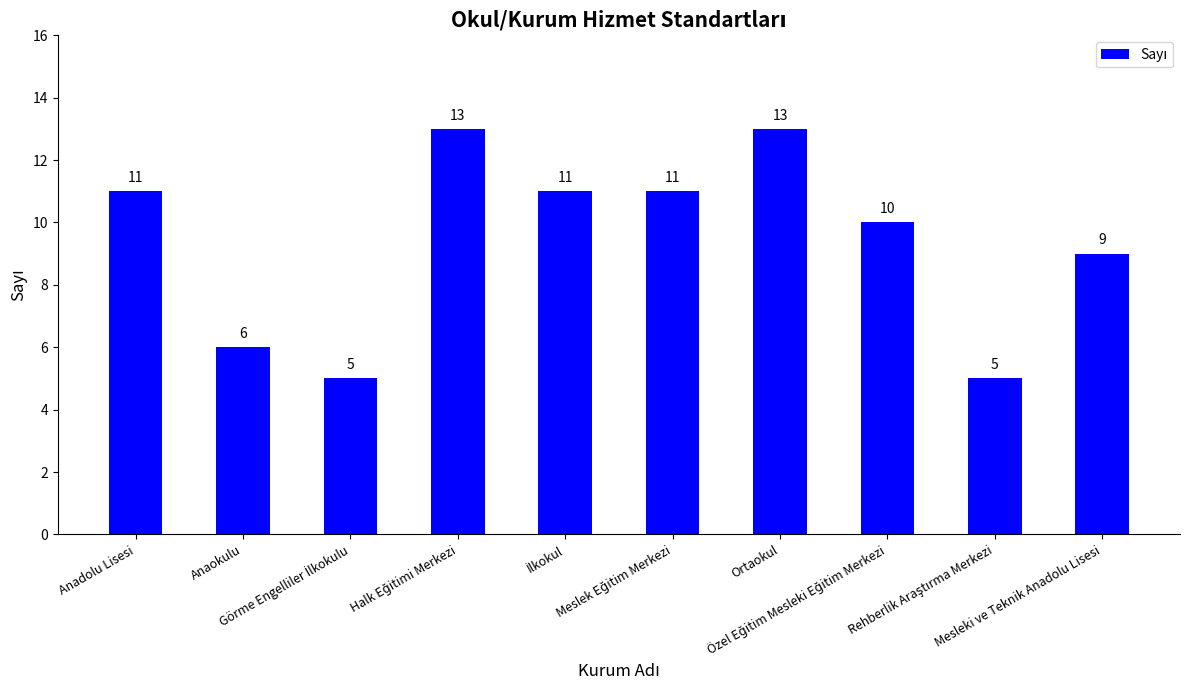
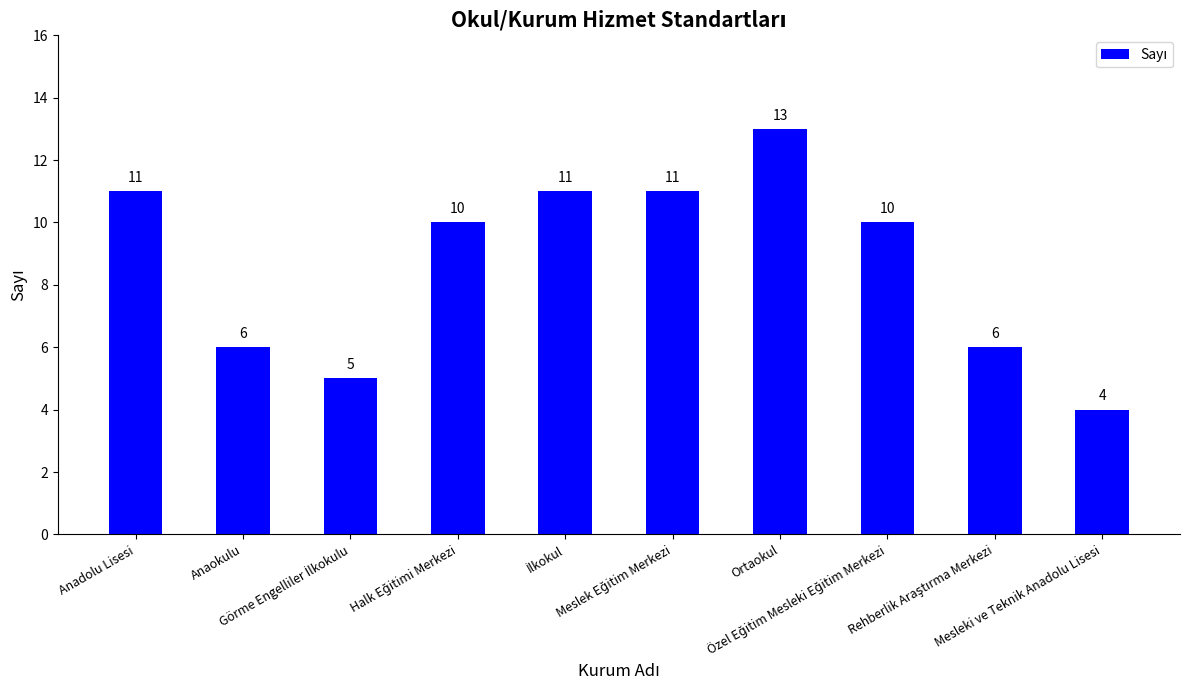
Halk Eğitimi Merkezi: 13 -> 10
Rehberlik Araştırma Merkezi: 5 -> 6
Mesleki ve Teknik Anadolu Lisesi: 9 -> 4
